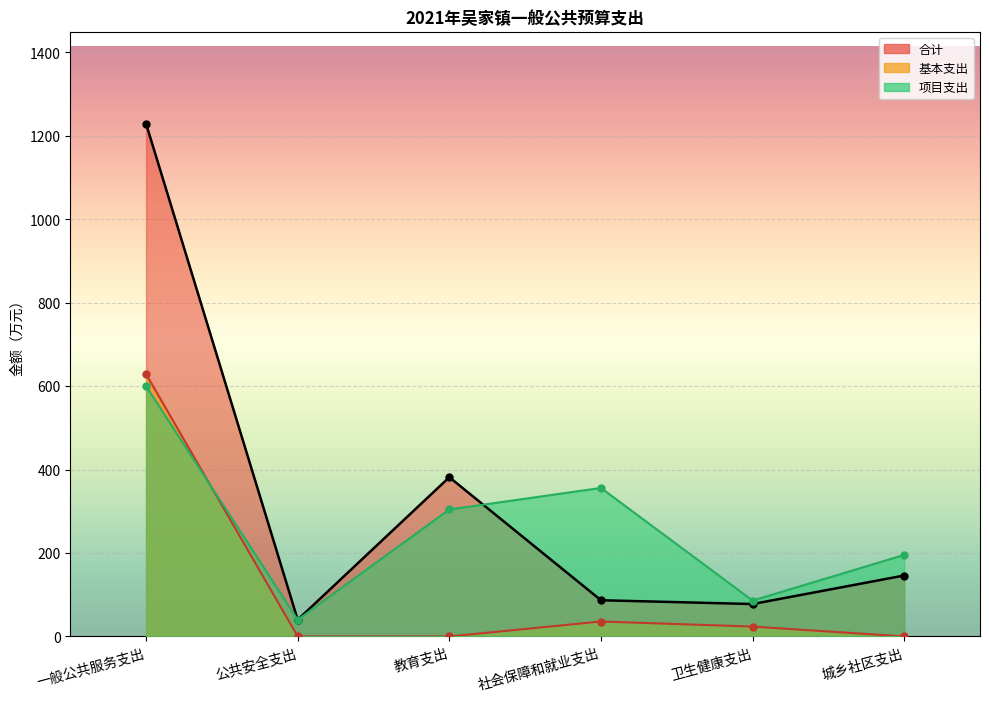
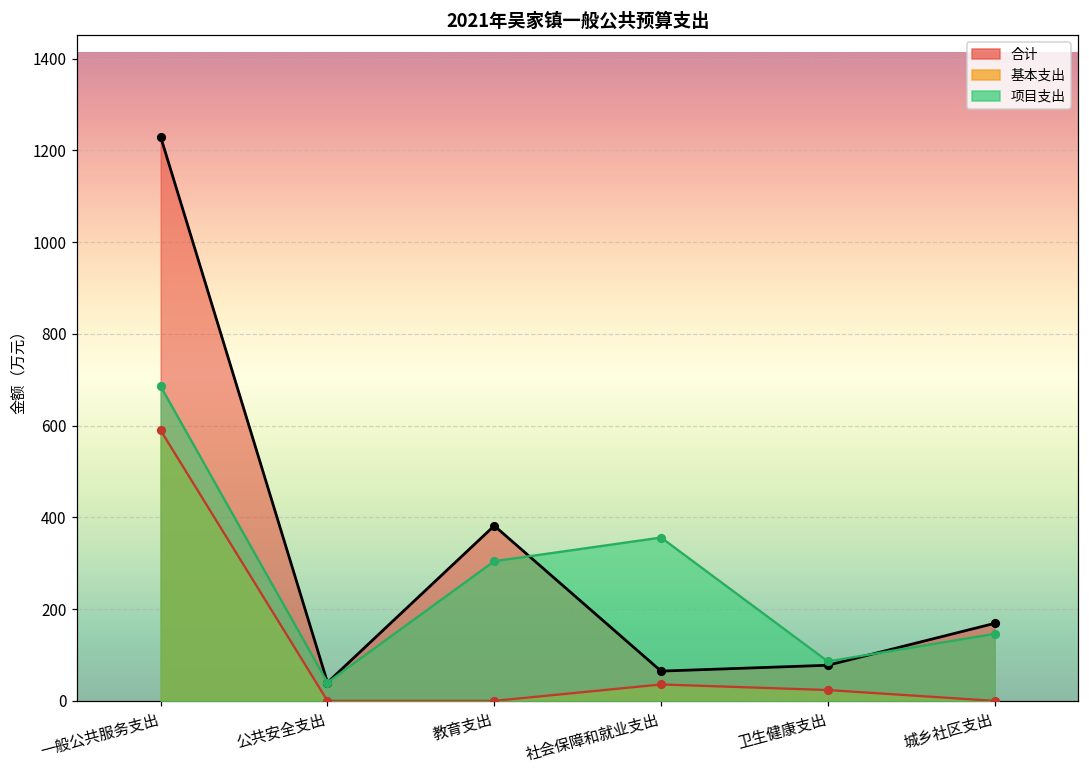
基本支出, 一般公共服务支出: 630 -> 590
项目支出, 一般公共服务支出: 600 -> 690
合计, 社会保障和就业支出: 90 -> 60
合计, 城乡社区支出: 150 -> 170
项目支出, 城乡社区支出: 200 -> 150
